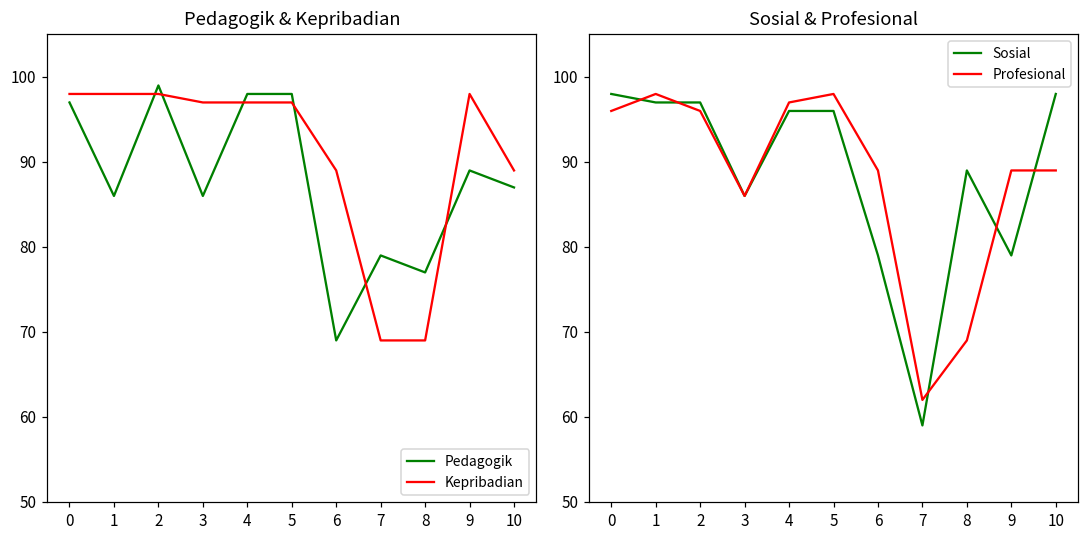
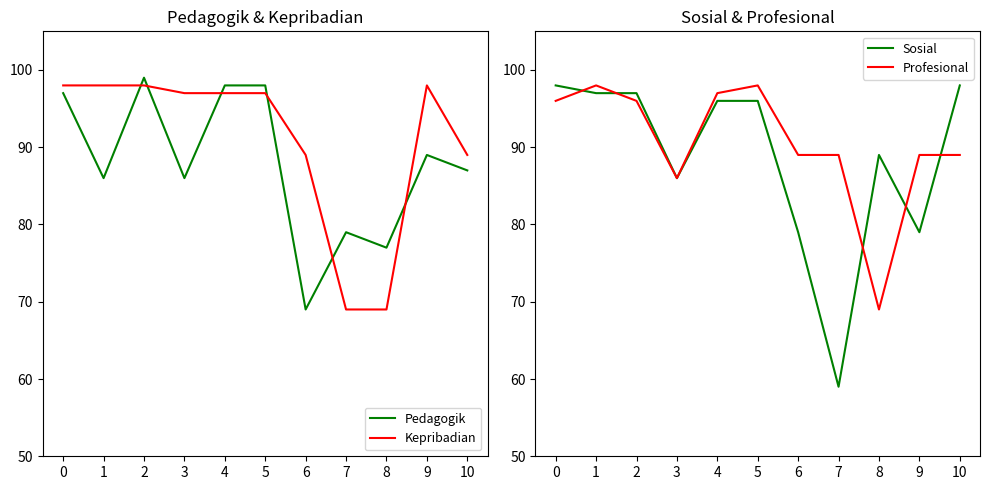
Sosial & Profesional, Profesional, 7: 62 -> 89
